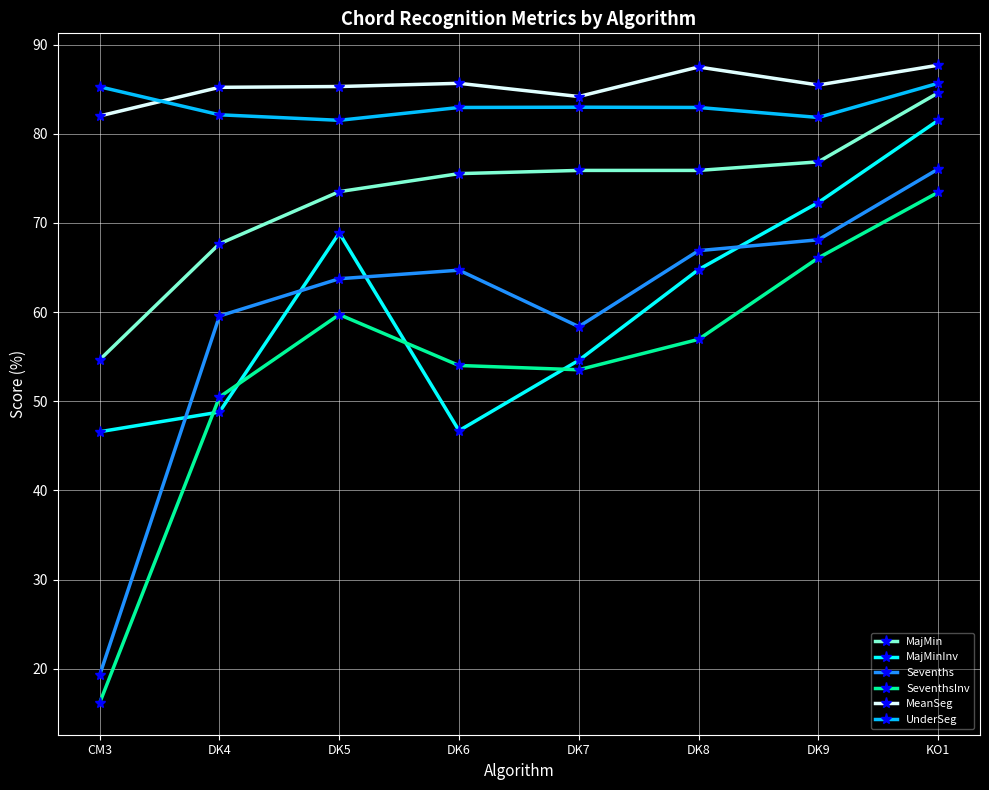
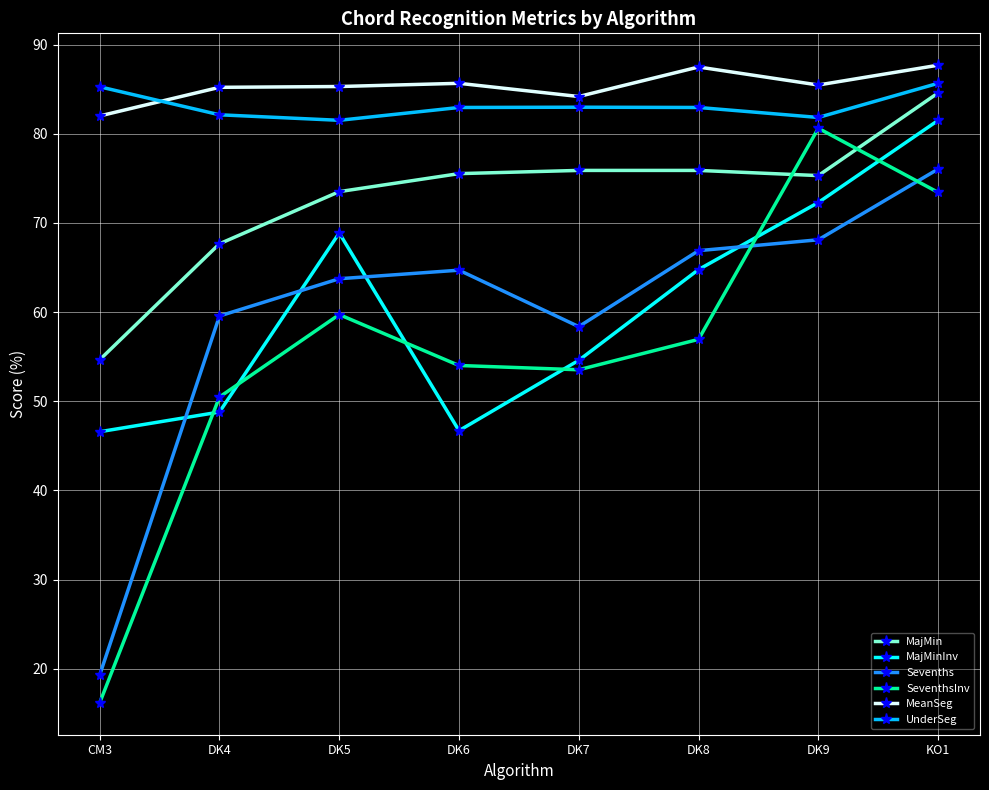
MajMin, DK9: 77 -> 75
SeventhsInv, DK9: 66 -> 81
